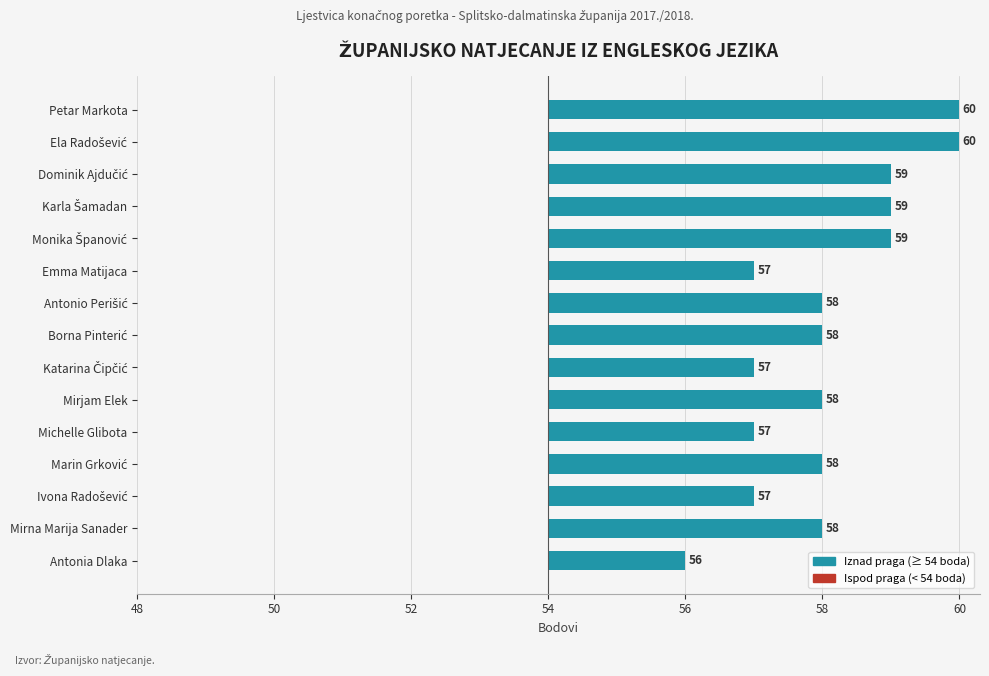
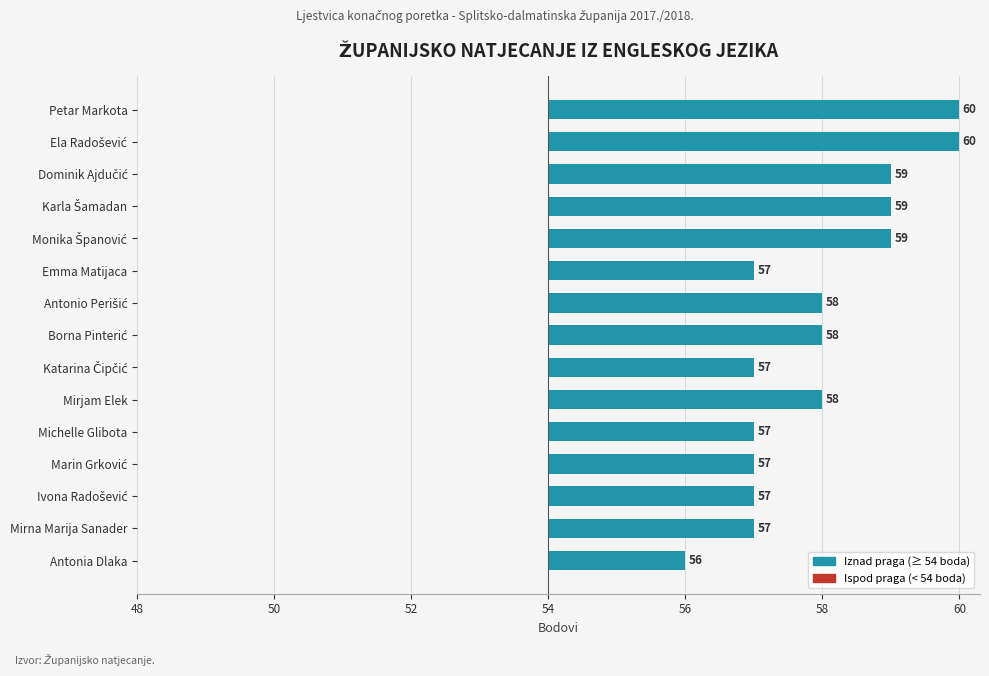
Marin Grković: 58 -> 57
Mirna Marija Sanader: 58 -> 57
